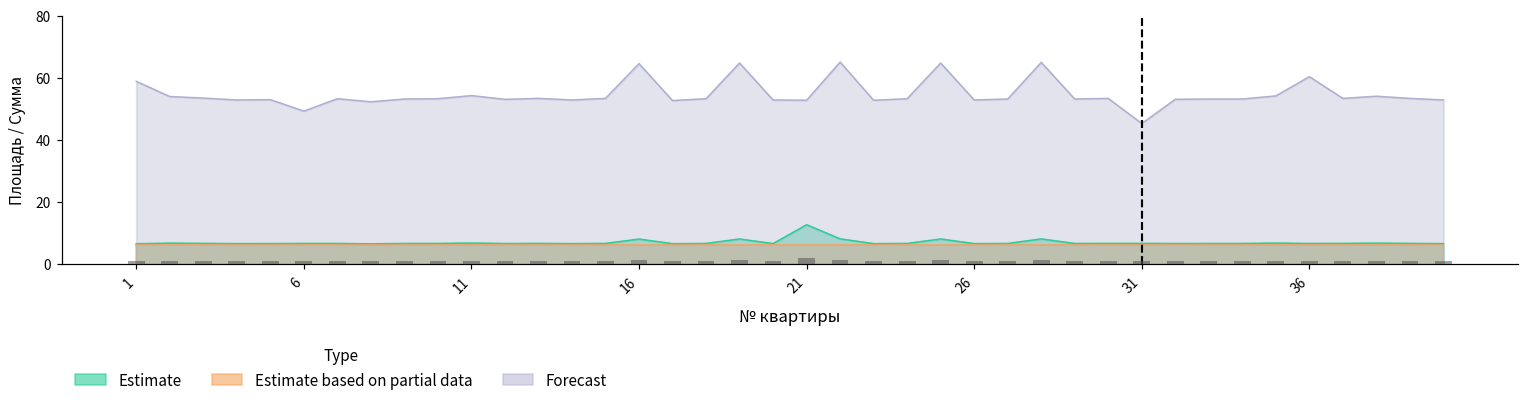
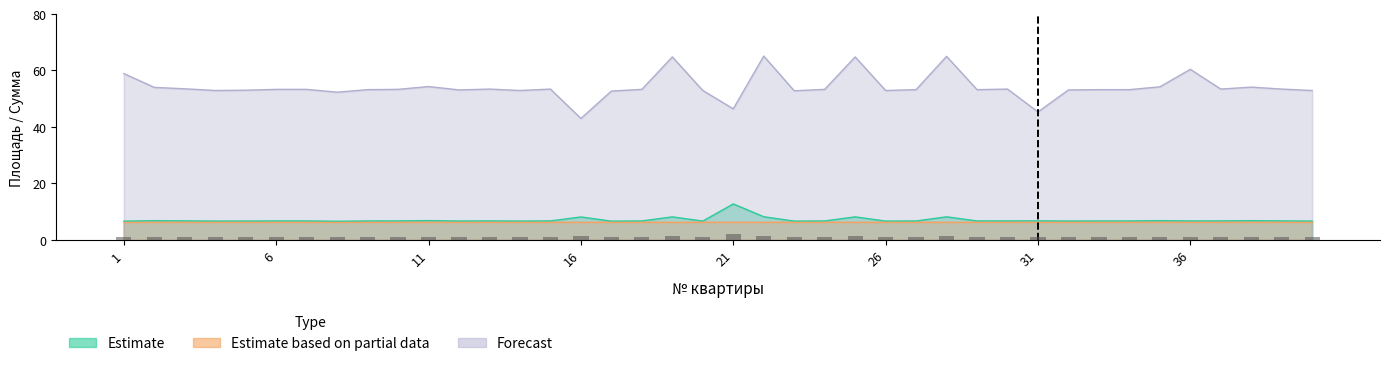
Forecast, 6: 49 -> 53
Forecast, 16: 65 -> 43
Forecast, 21: 53 -> 46
